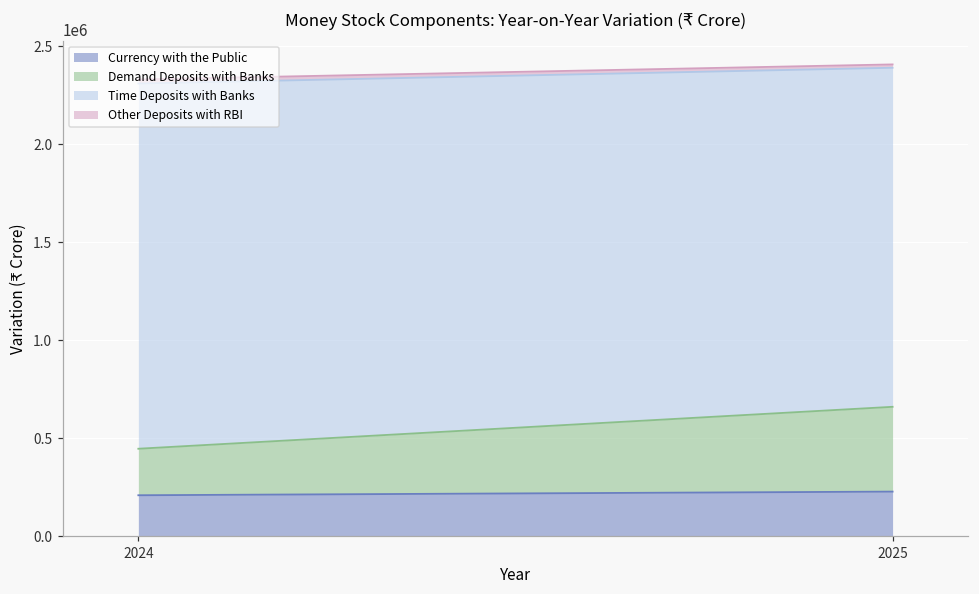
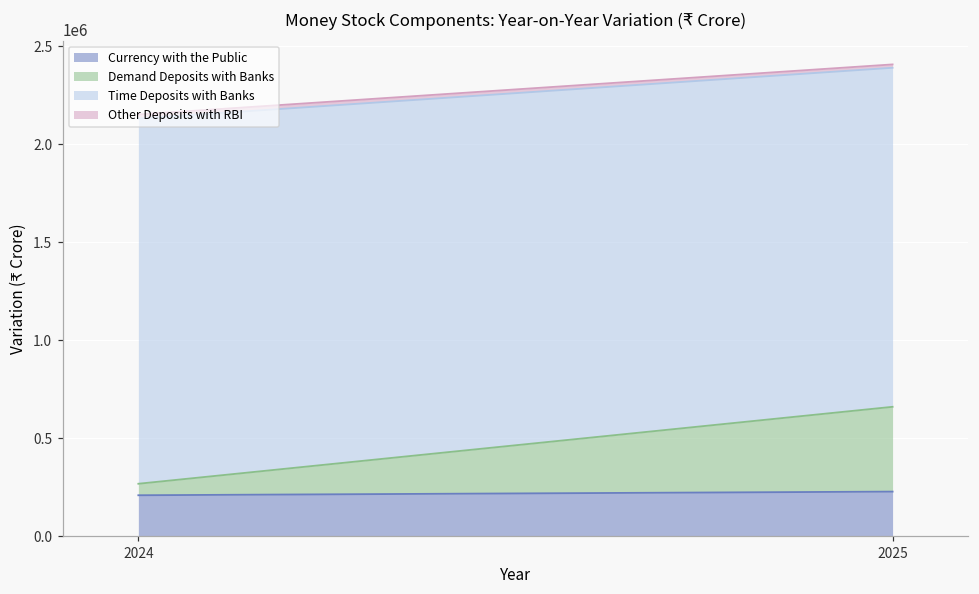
Demand Deposits with Banks, 2024: 240000 -> 60000
